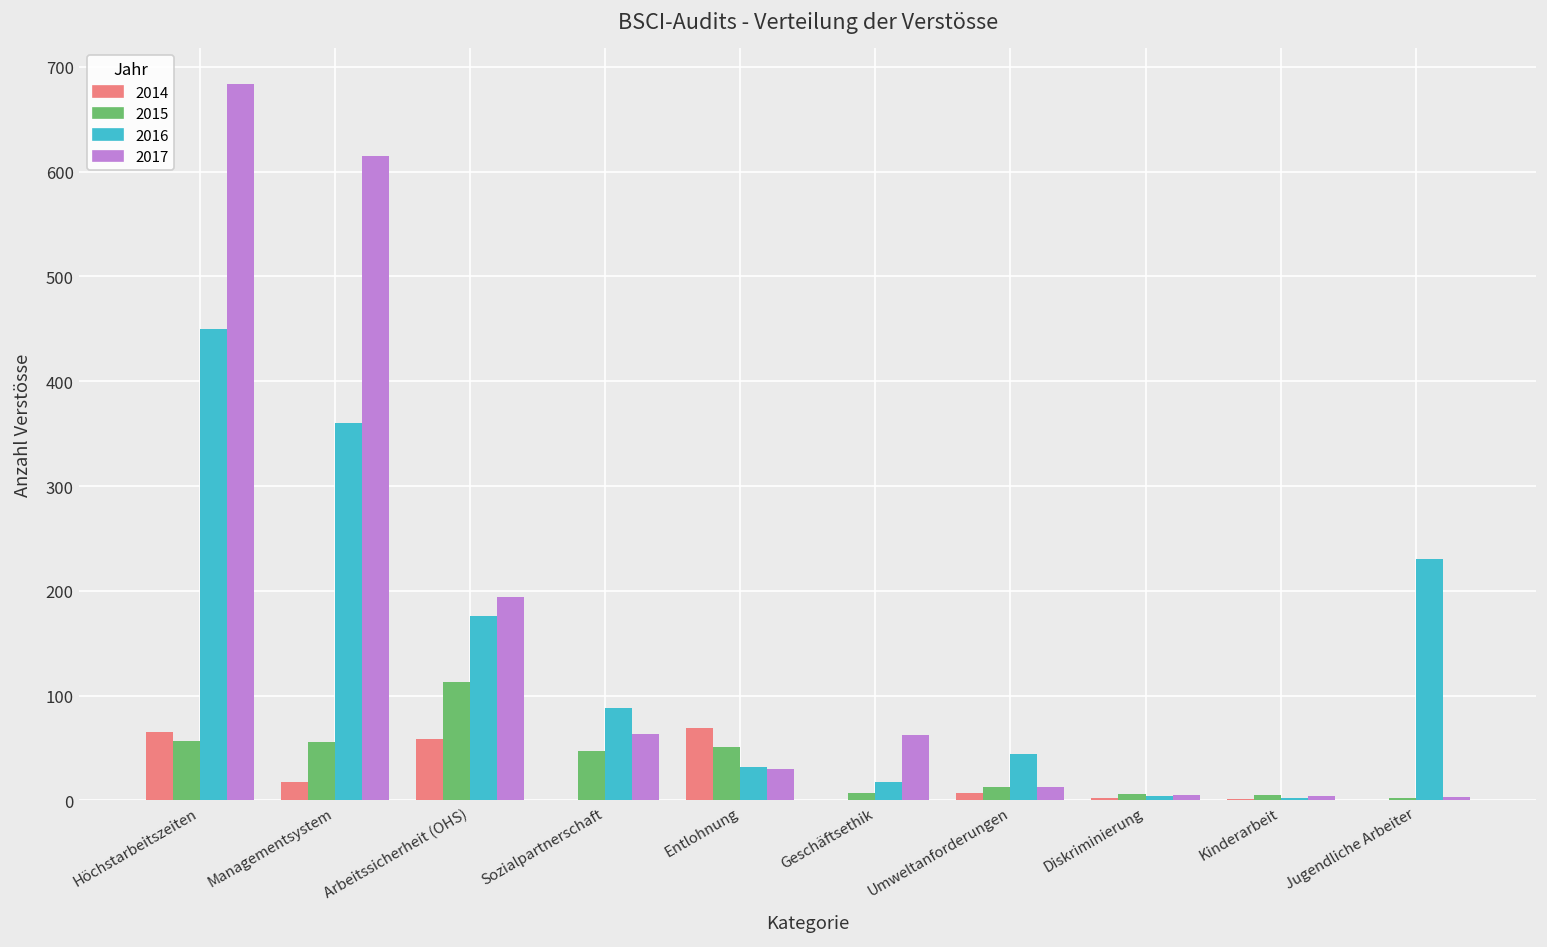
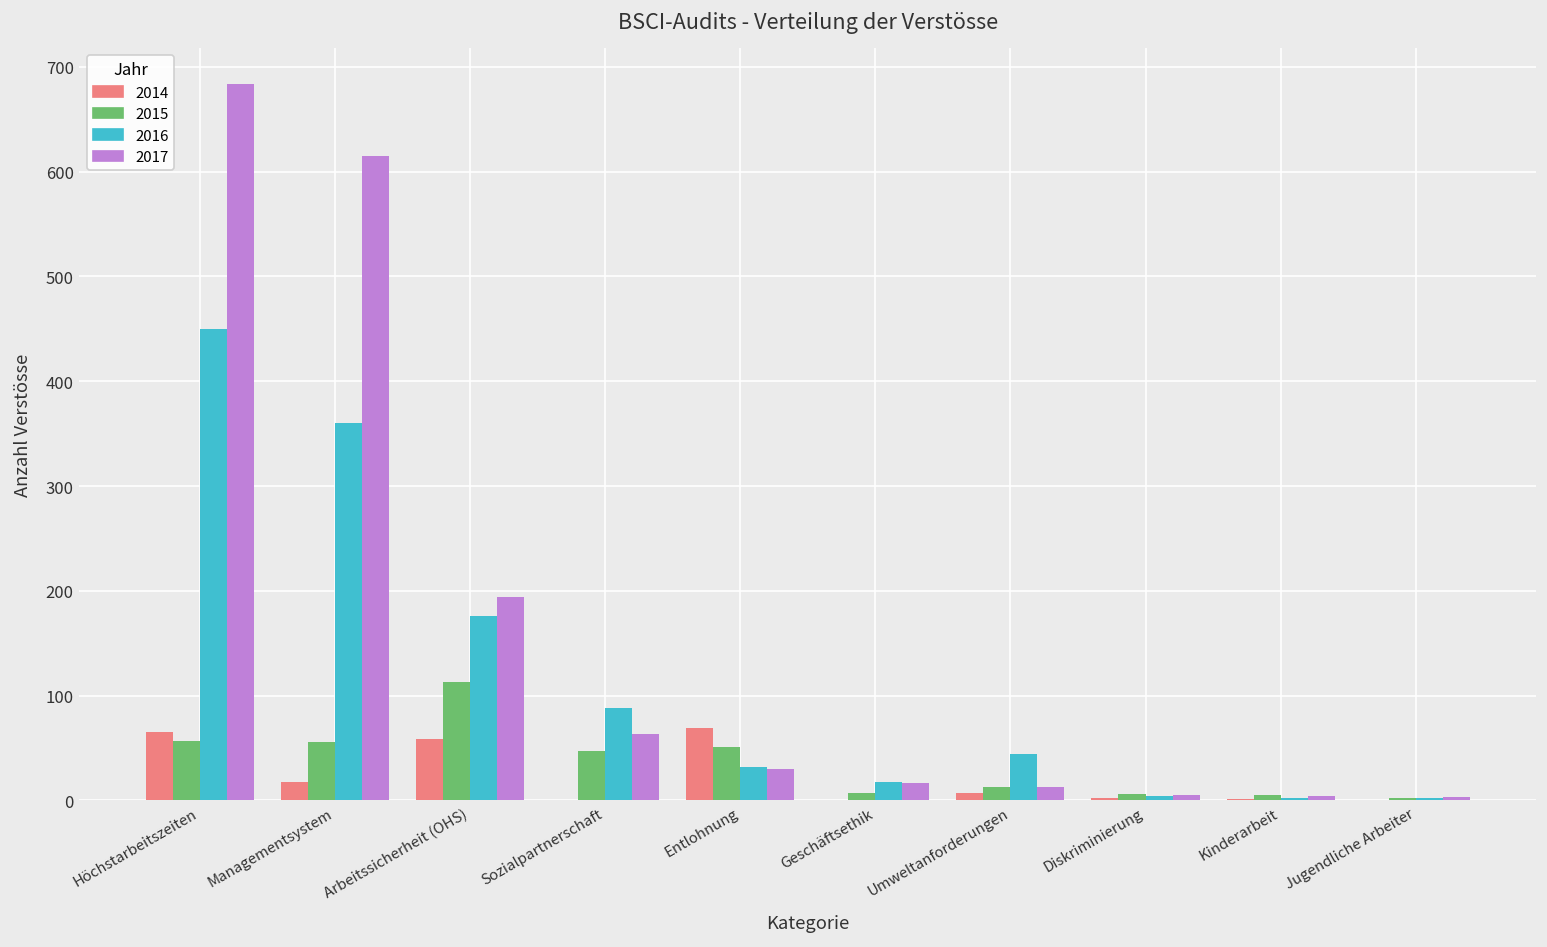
2017, Geschäftsethik: 60 -> 20
2016, Jugendliche Arbeiter: 230 -> 0
